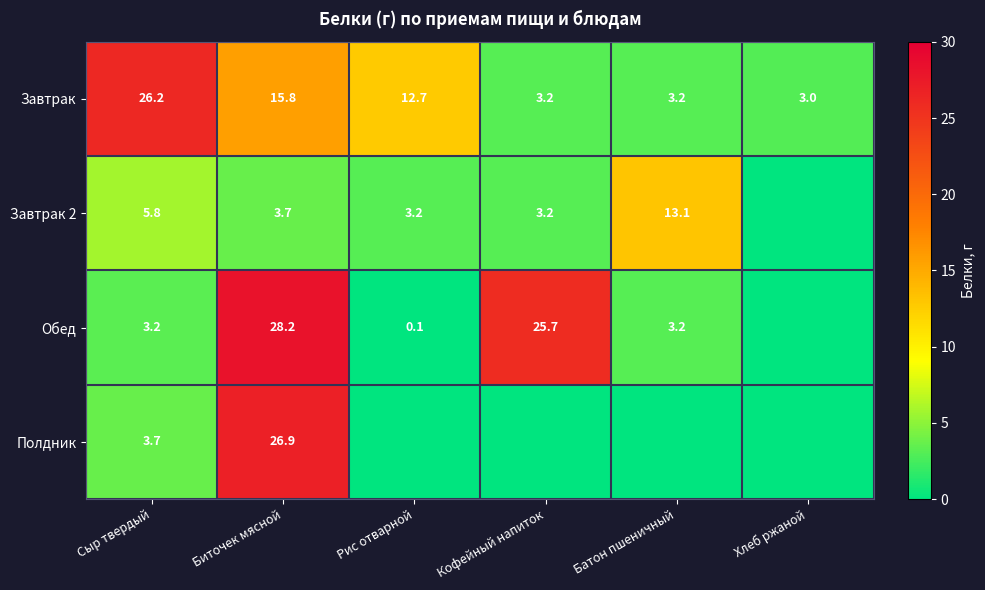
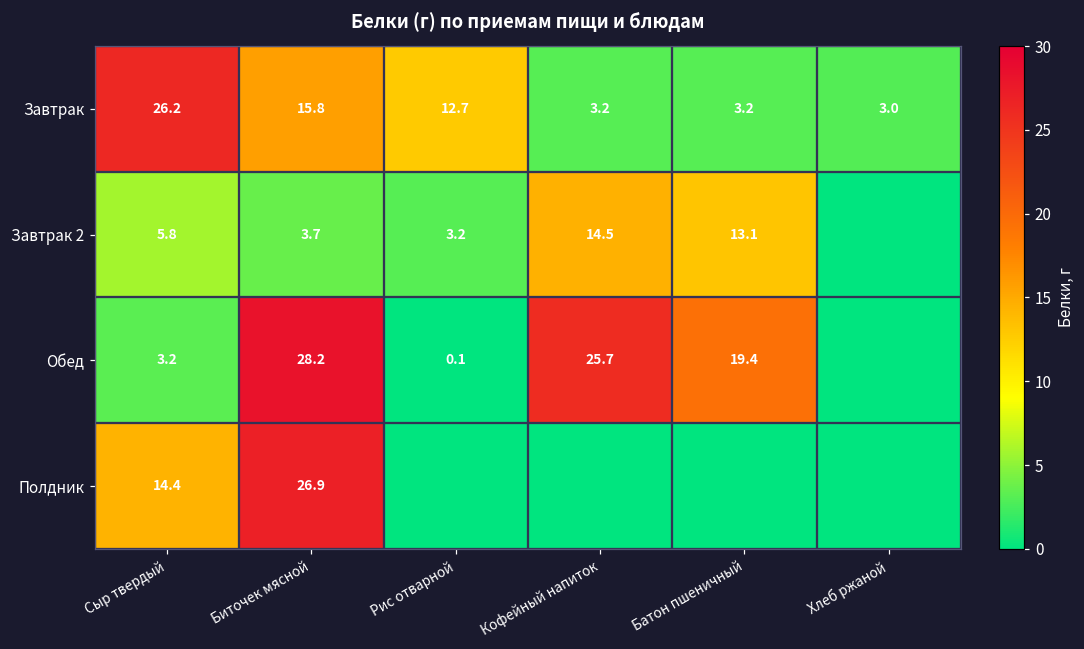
Завтрак 2, Кофейный напиток: 3.2 -> 14.5
Обед, Батон пшеничный: 3.2 -> 19.4
Полдник, Сыр твердый: 3.7 -> 14.4
